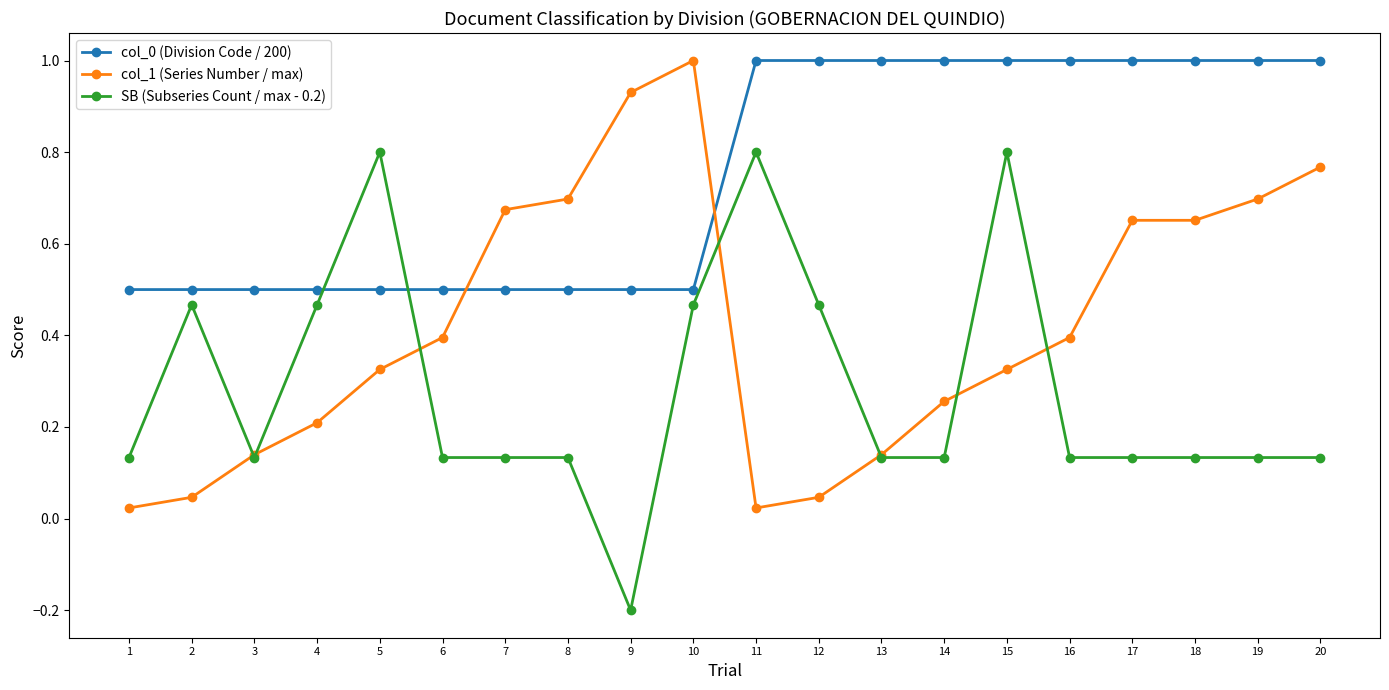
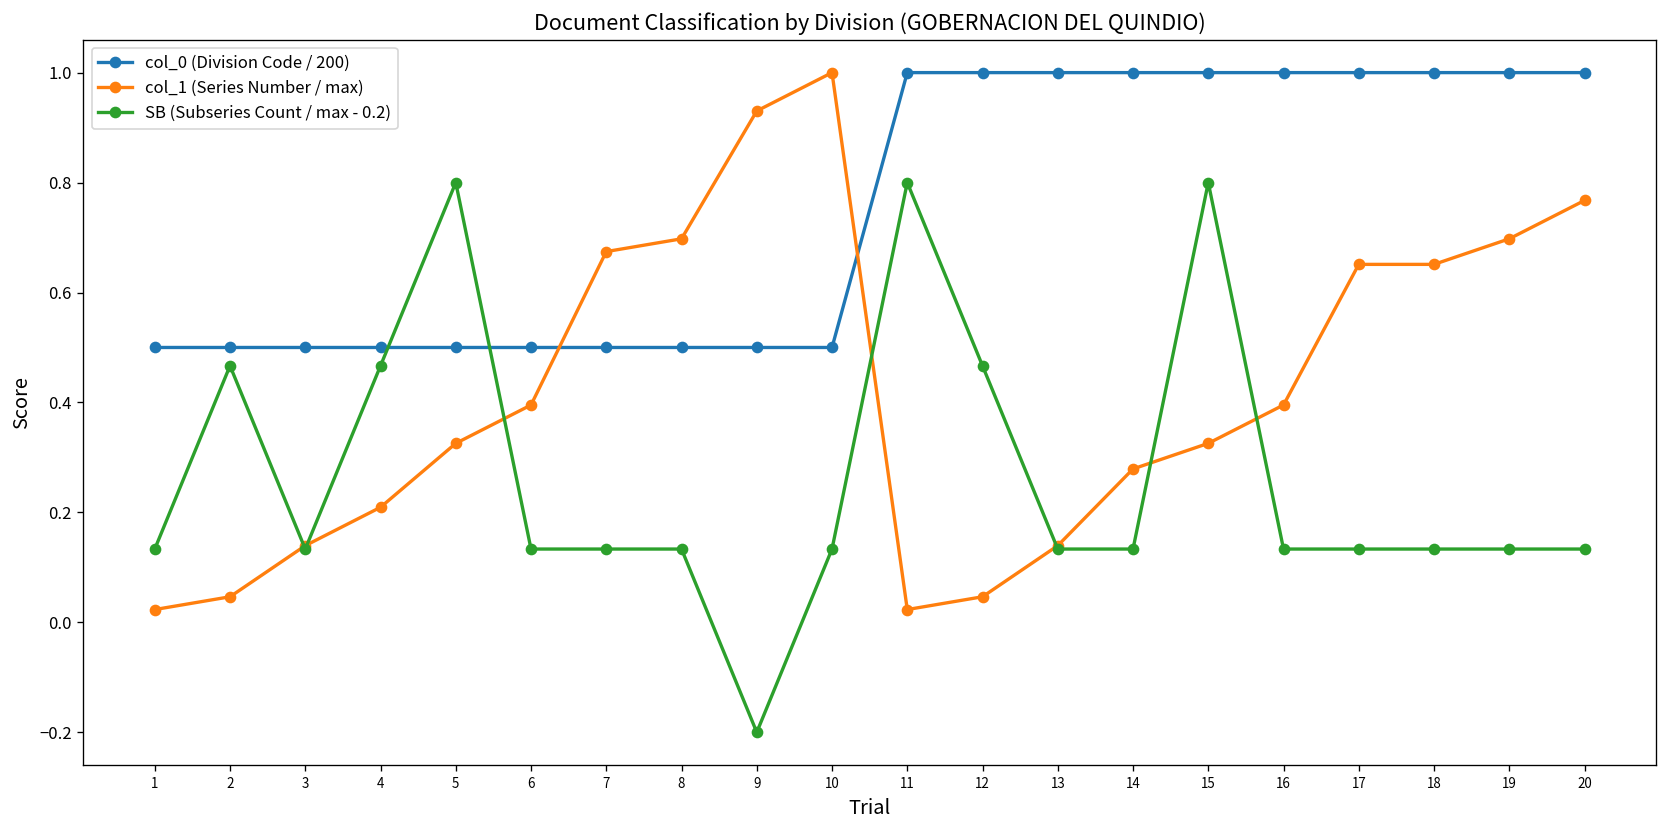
SB (Subseries Count / max - 0.2), 10: 0.47 -> 0.13
col_1 (Series Number / max), 14: 0.26 -> 0.28
